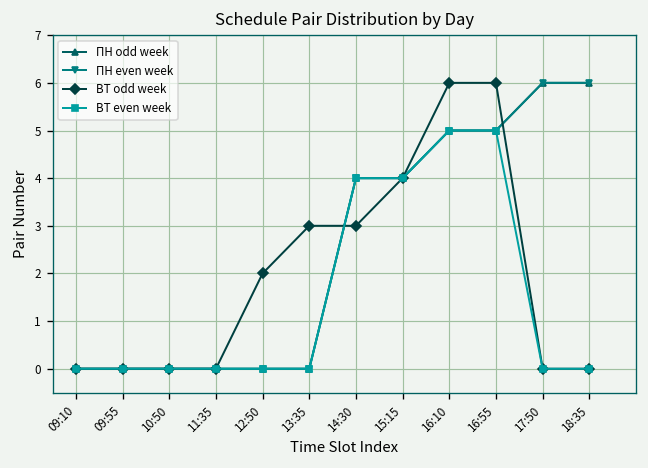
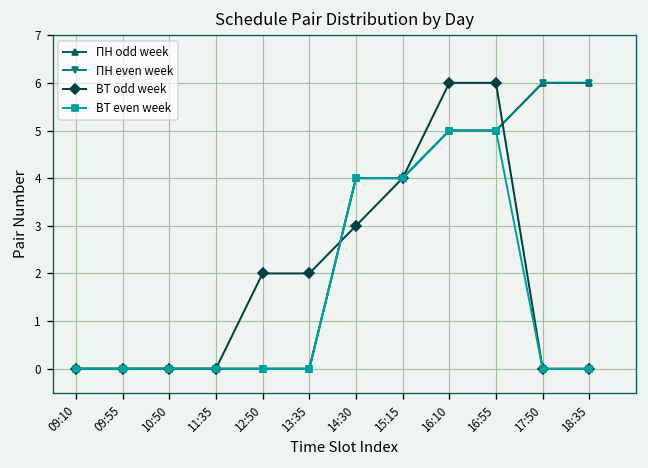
ВТ odd week, 13:35: 3 -> 2
